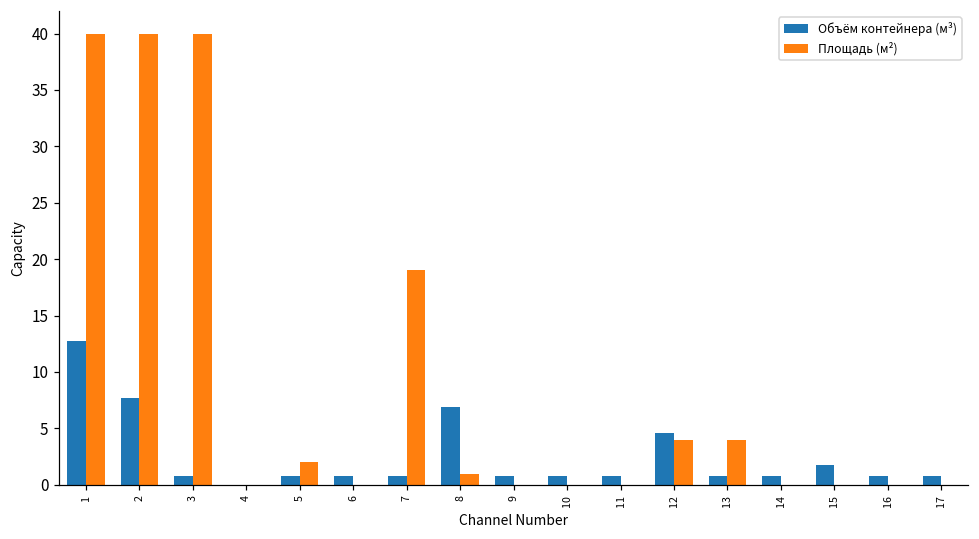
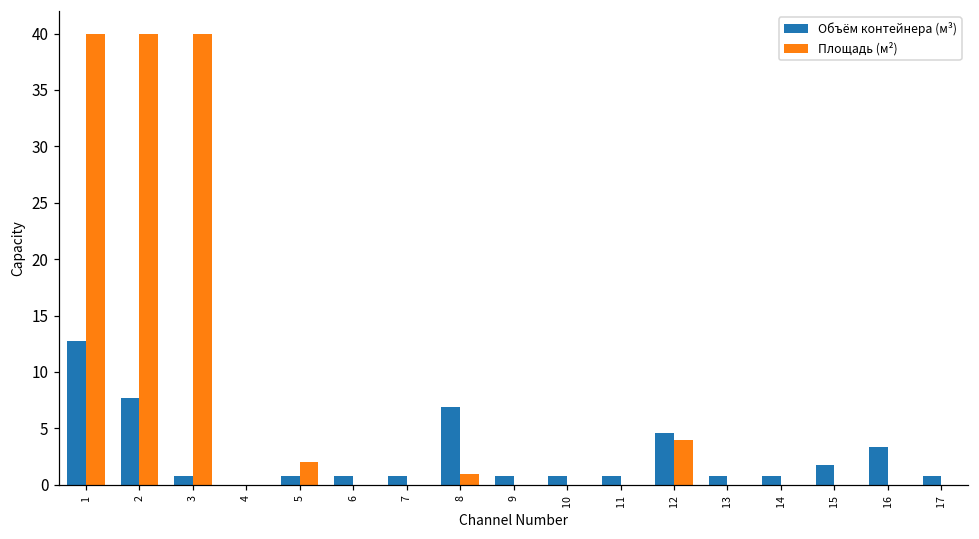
Площадь (м²), 7: 19 -> 0
Площадь (м²), 13: 4 -> 0
Объём контейнера (м³), 16: 0.8 -> 3.4
